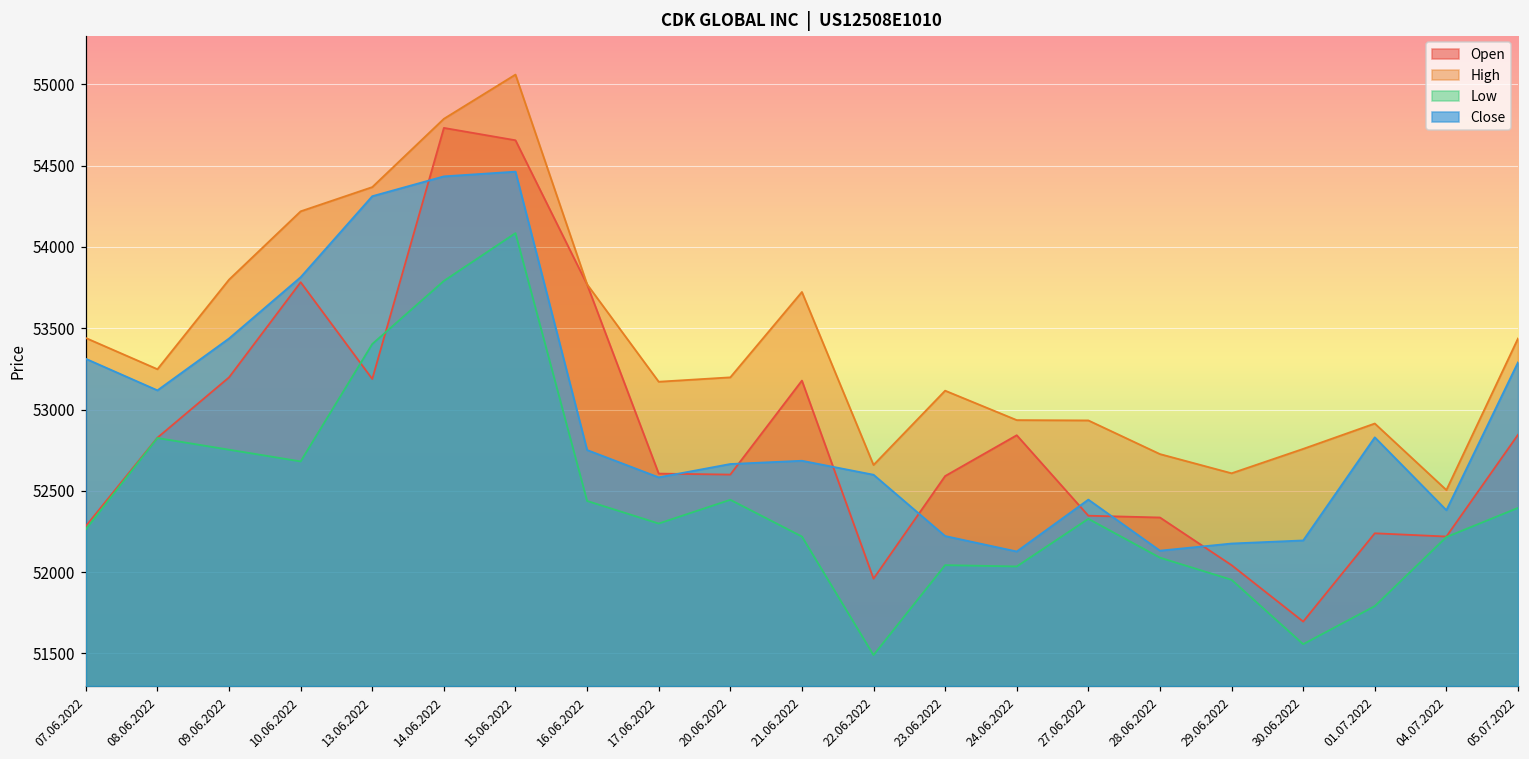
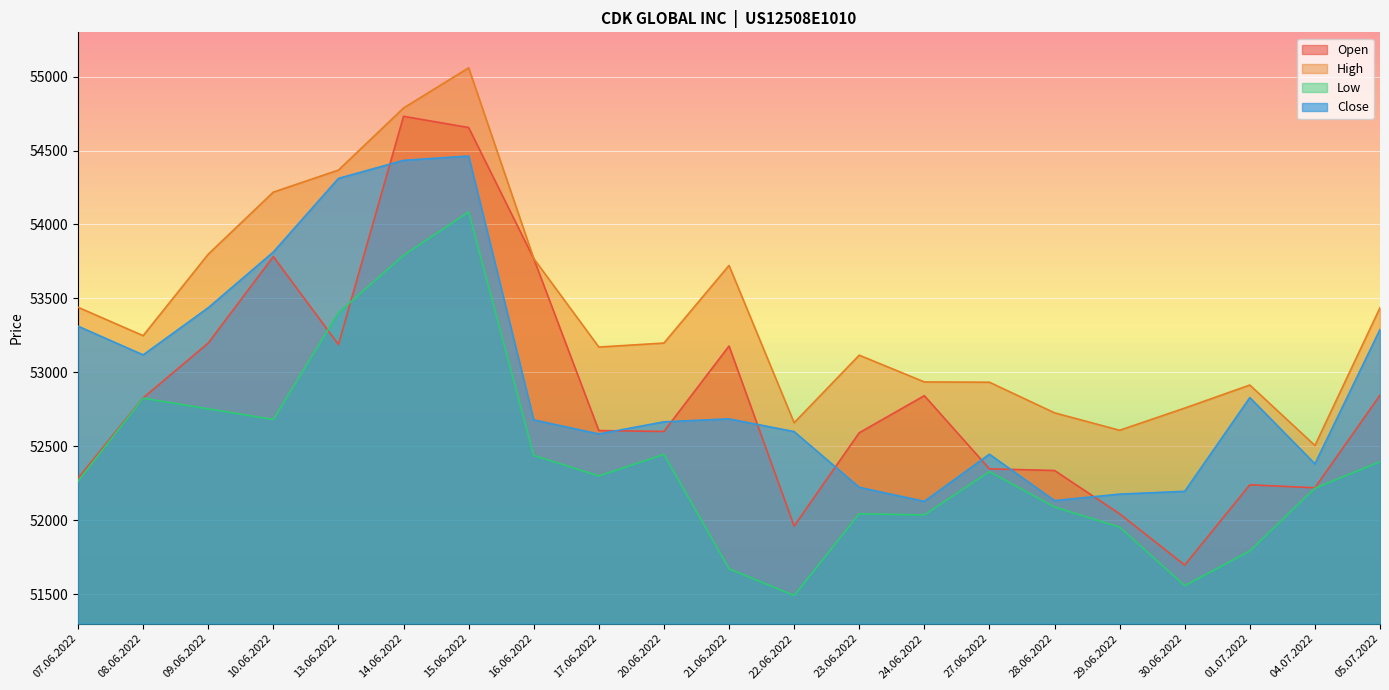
Close, 16.06.2022: 52750 -> 52680
Low, 21.06.2022: 52220 -> 51670
